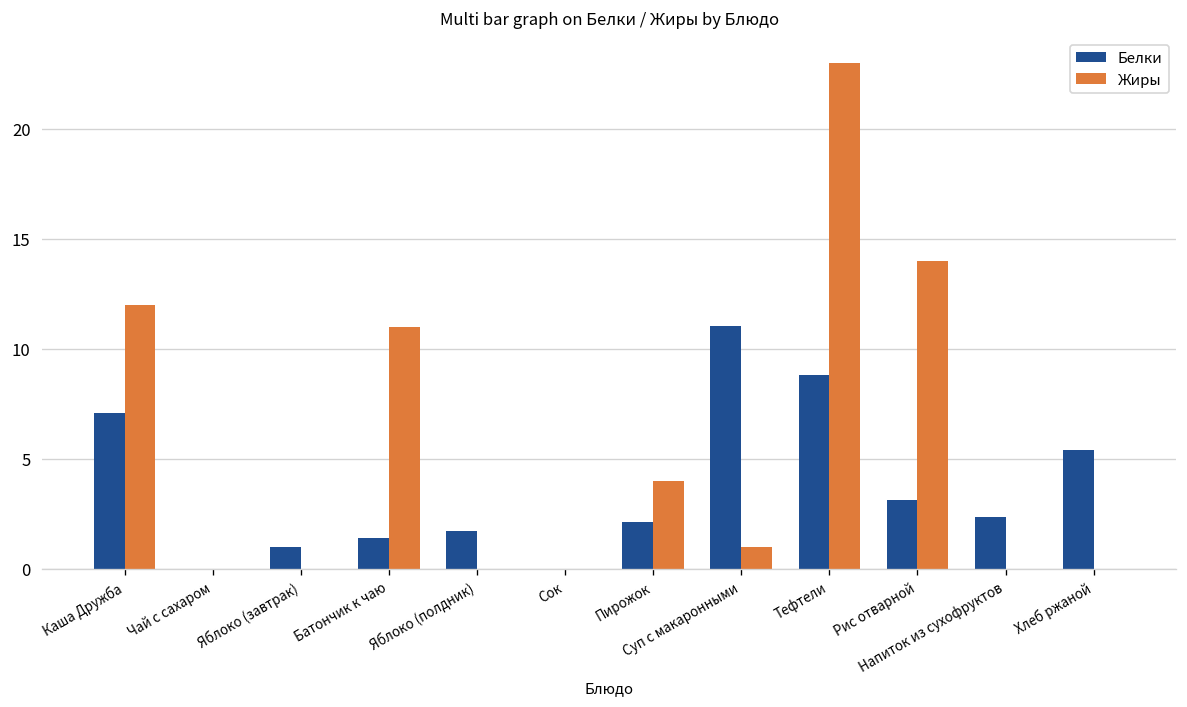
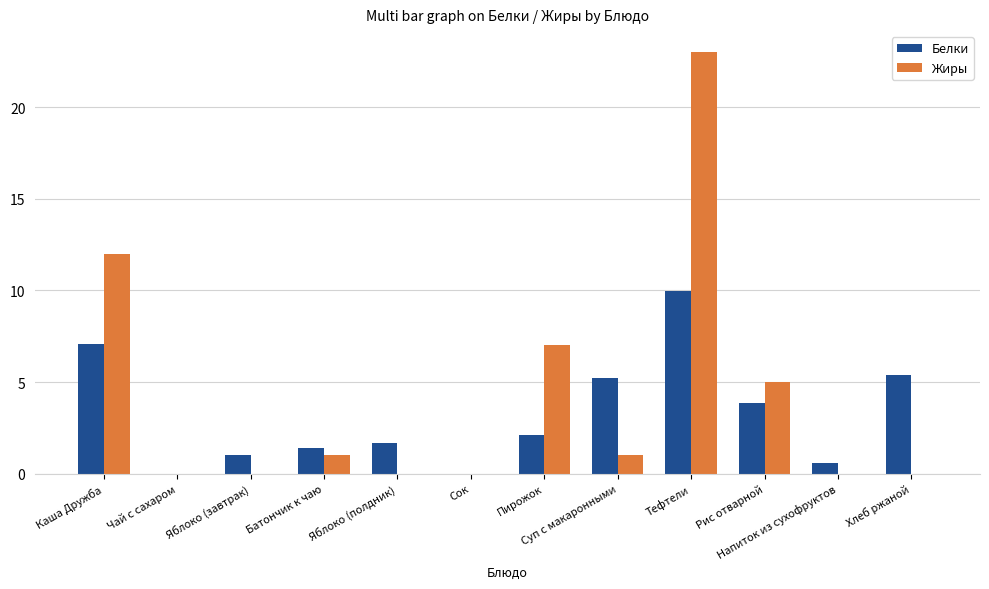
Жиры, Батончик к чаю: 11 -> 1
Жиры, Пирожок: 4 -> 7
Белки, Суп с макаронными: 11.1 -> 5.2
Белки, Тефтели: 8.8 -> 10.0
Белки, Рис отварной: 3.1 -> 3.9
Жиры, Рис отварной: 14 -> 5
Белки, Напиток из сухофруктов: 2.3 -> 0.6
